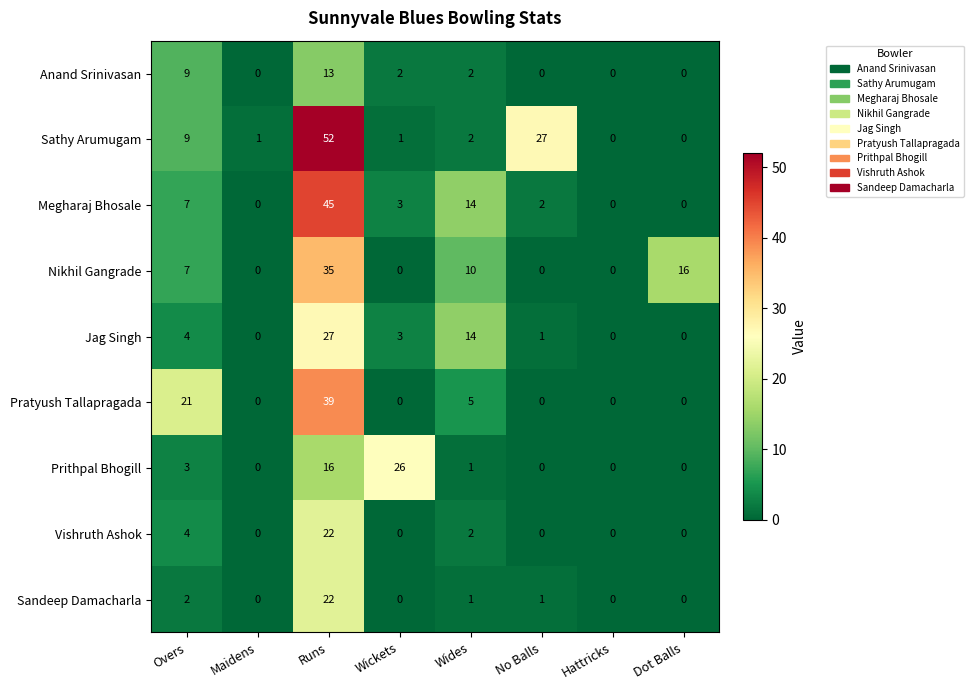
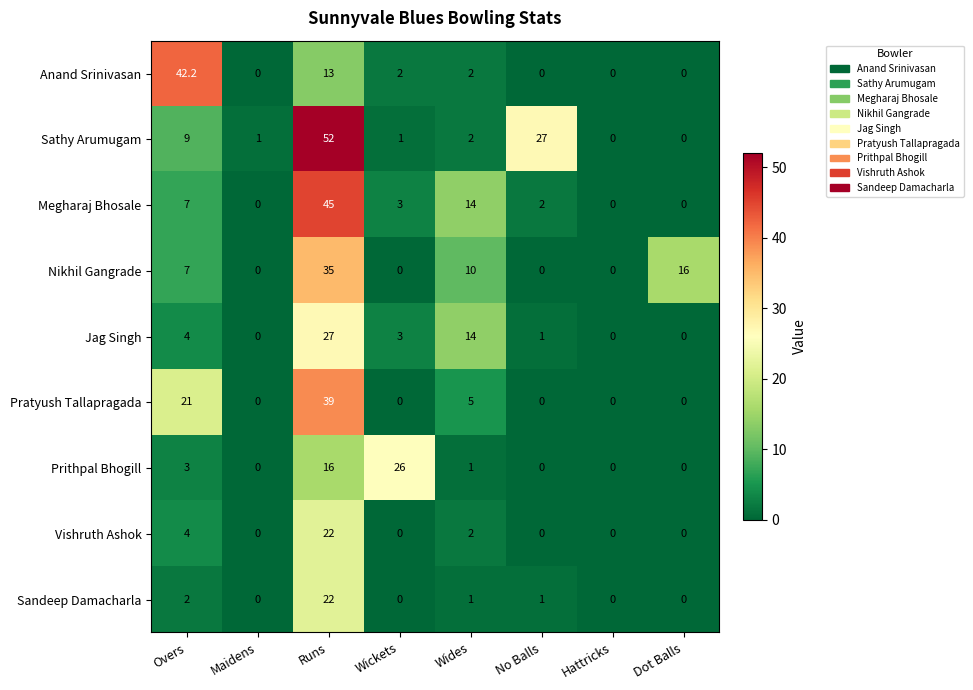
Anand Srinivasan, Overs: 9 -> 42.2
